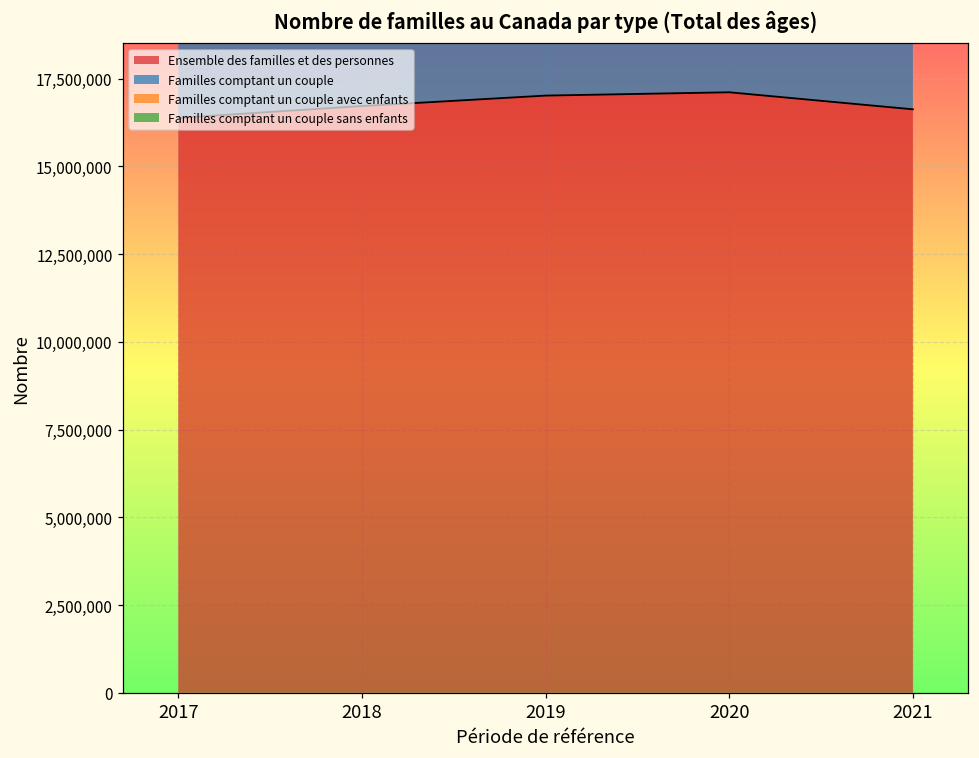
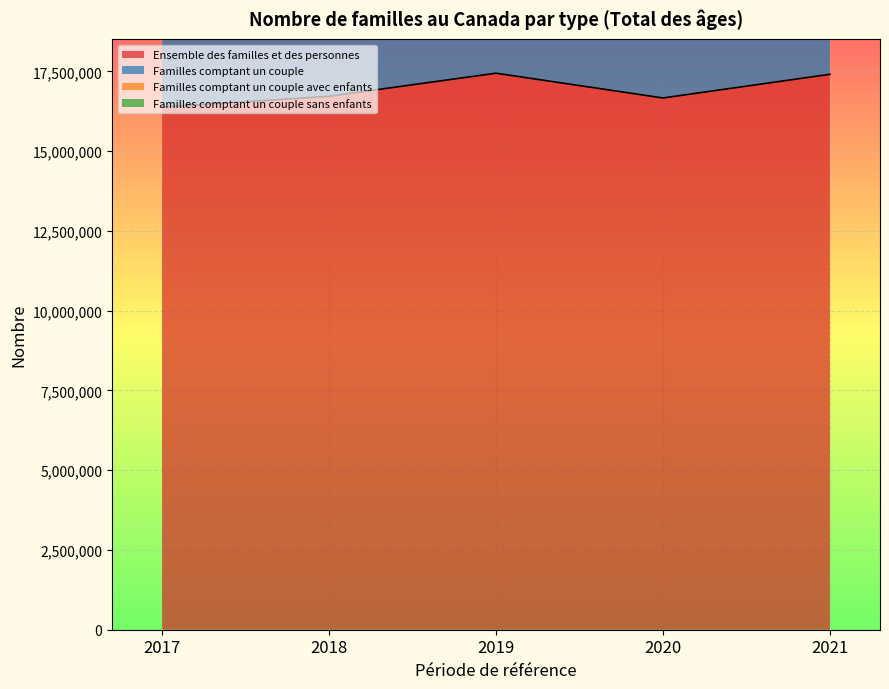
Ensemble des familles et des personnes, 2019: 17,000,000 -> 17,400,000
Ensemble des familles et des personnes, 2020: 17,100,000 -> 16,700,000
Ensemble des familles et des personnes, 2021: 16,600,000 -> 17,400,000
